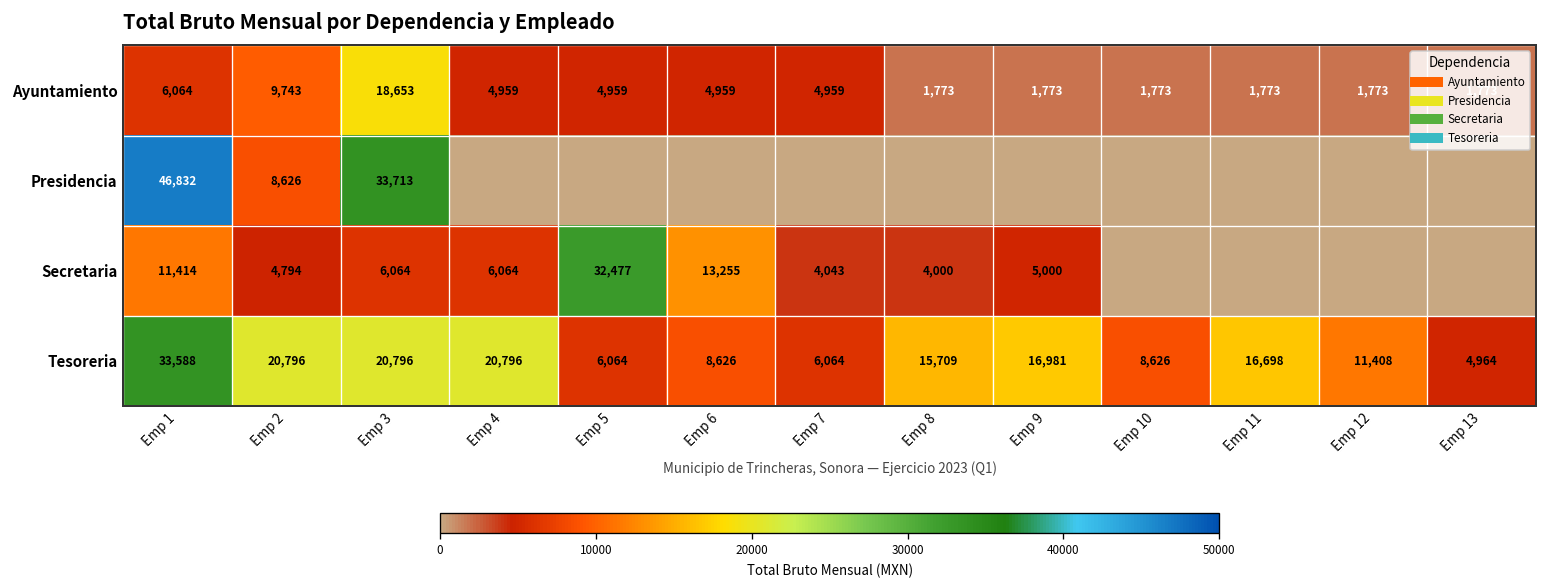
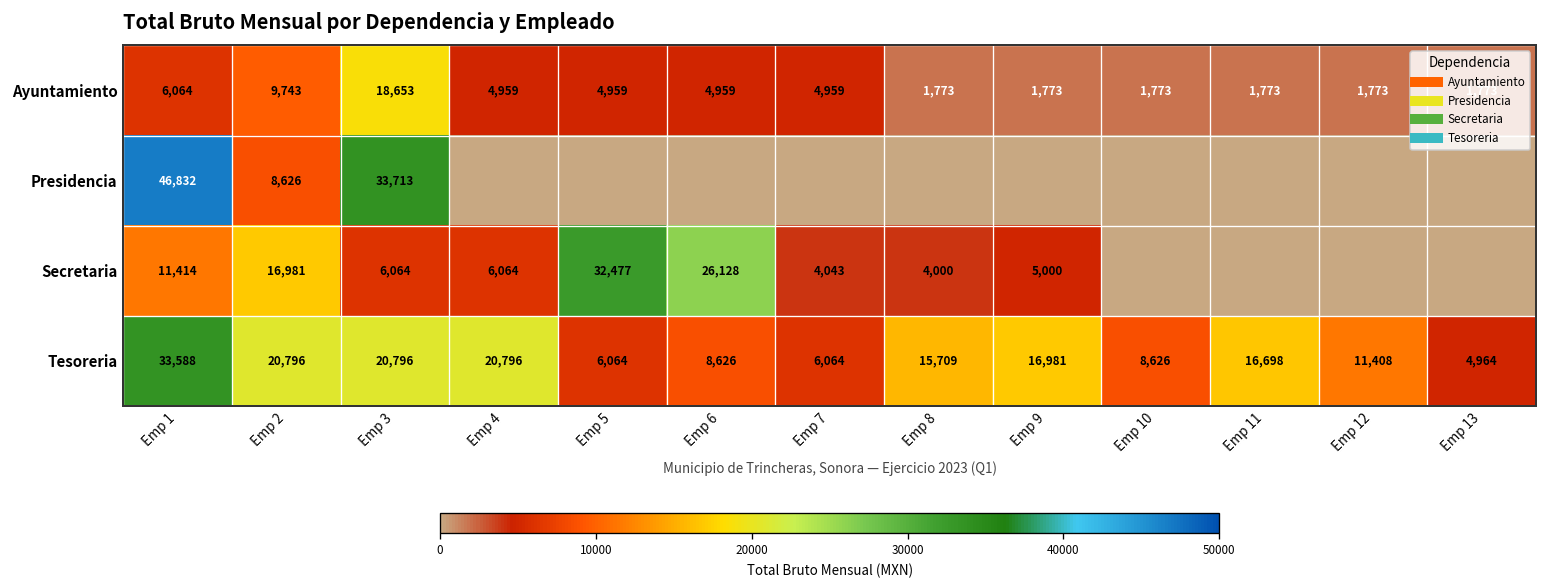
Secretaria, Emp 2: 4,794 -> 16,981
Secretaria, Emp 6: 13,255 -> 26,128
